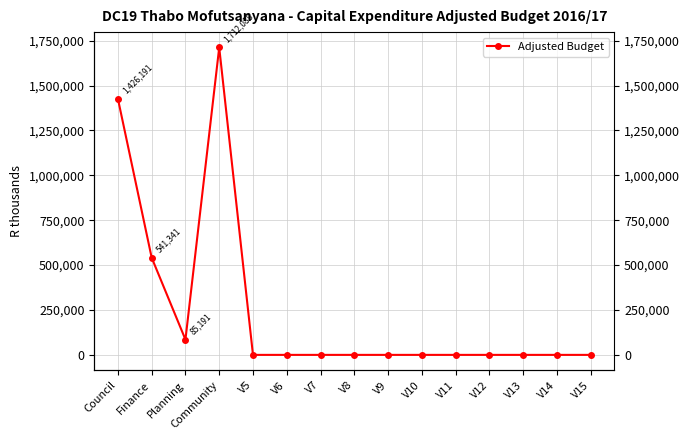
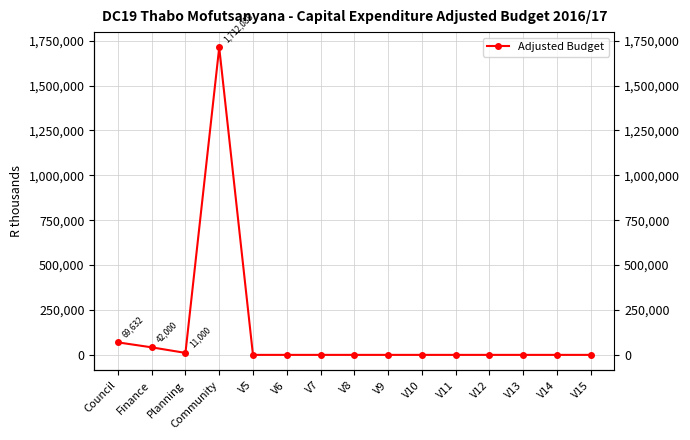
Council: 1,426,191 -> 69,632
Finance: 541,341 -> 42,000
Planning: 85,191 -> 11,000
